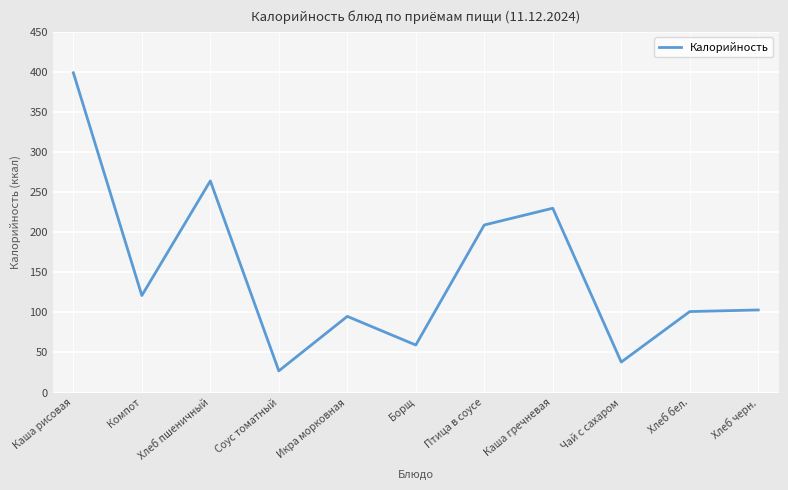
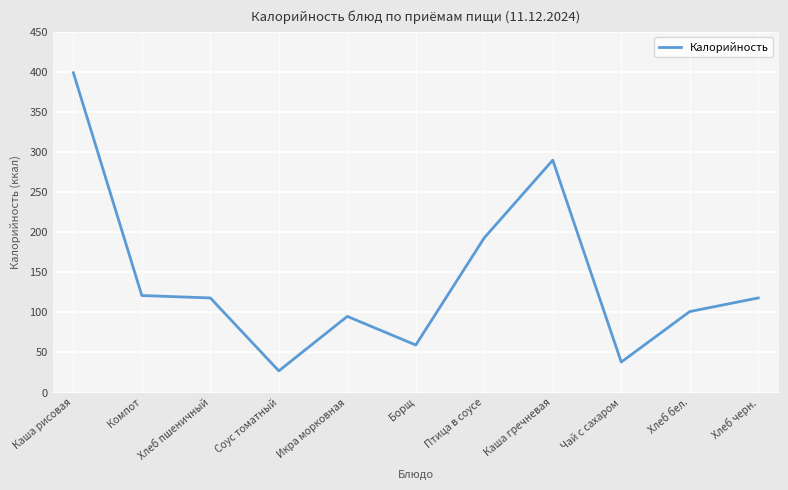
Хлеб пшеничный: 260 -> 120
Птица в соусе: 210 -> 190
Каша гречневая: 230 -> 290
Хлеб черн.: 100 -> 120
